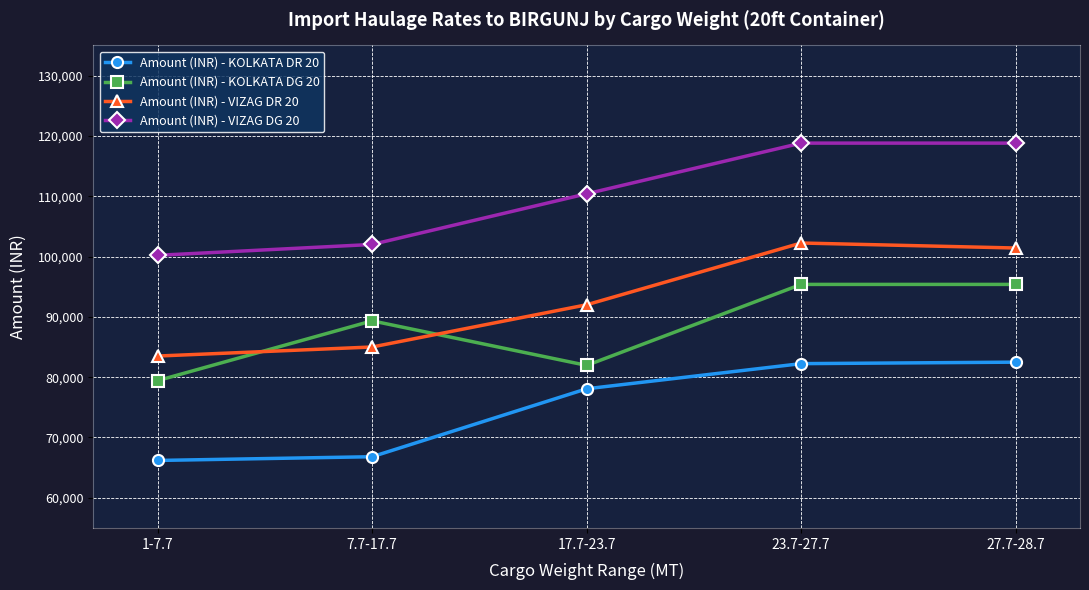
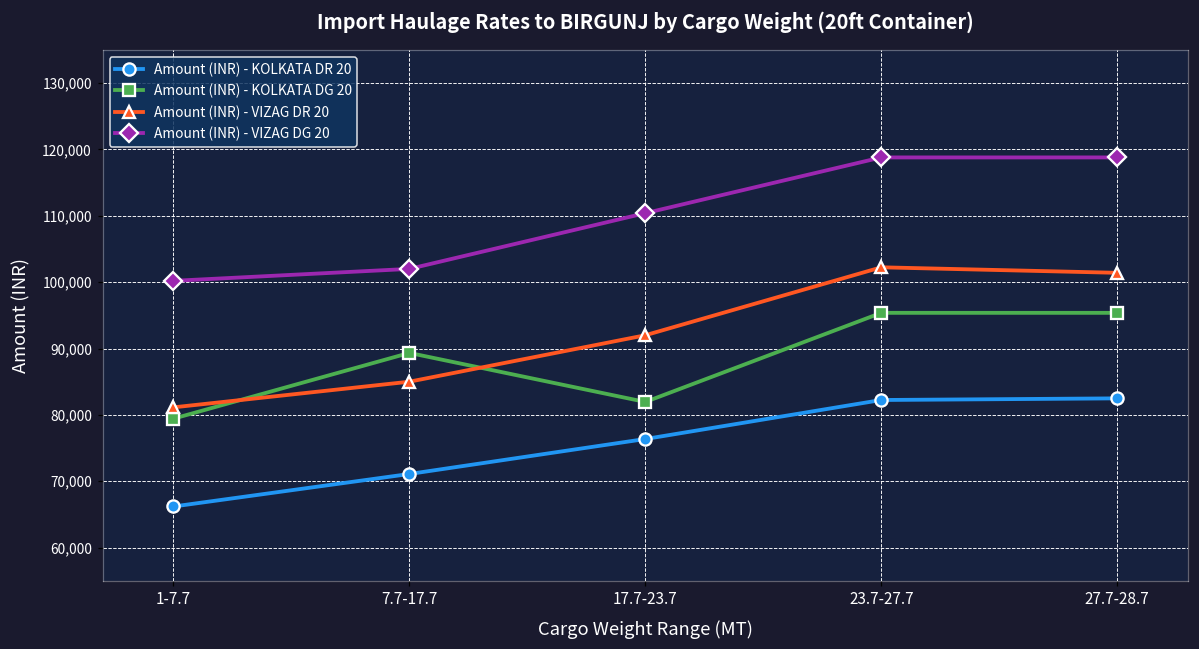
Amount (INR) - VIZAG DR 20, 1-7.7: 84,000 -> 81,000
Amount (INR) - KOLKATA DR 20, 7.7-17.7: 67,000 -> 71,000
Amount (INR) - KOLKATA DR 20, 17.7-23.7: 78,000 -> 76,000
